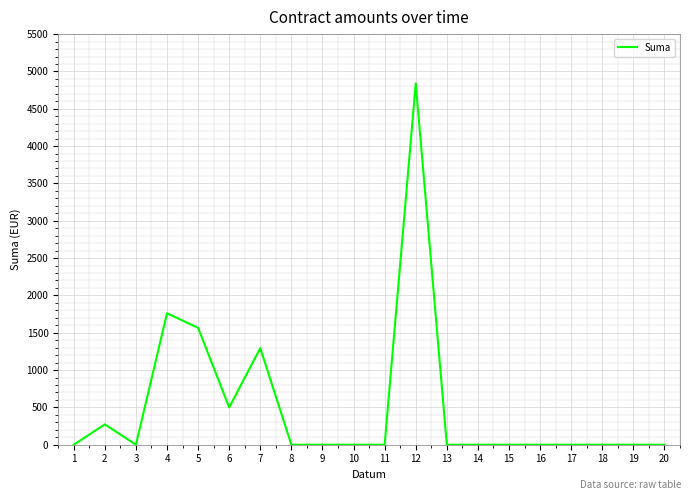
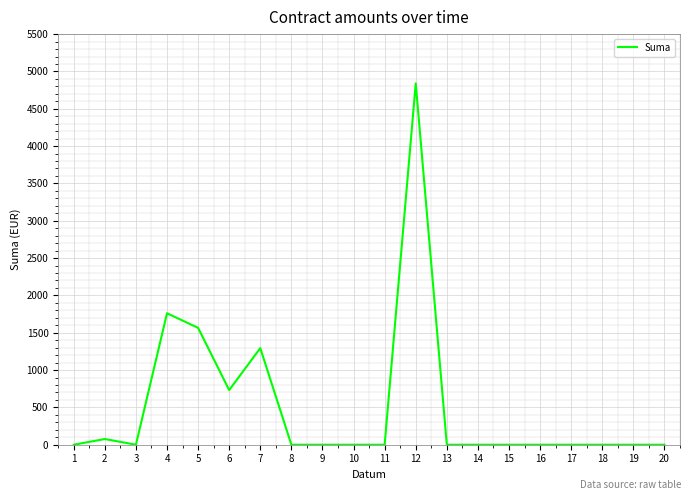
2: 300 -> 100
6: 500 -> 700
